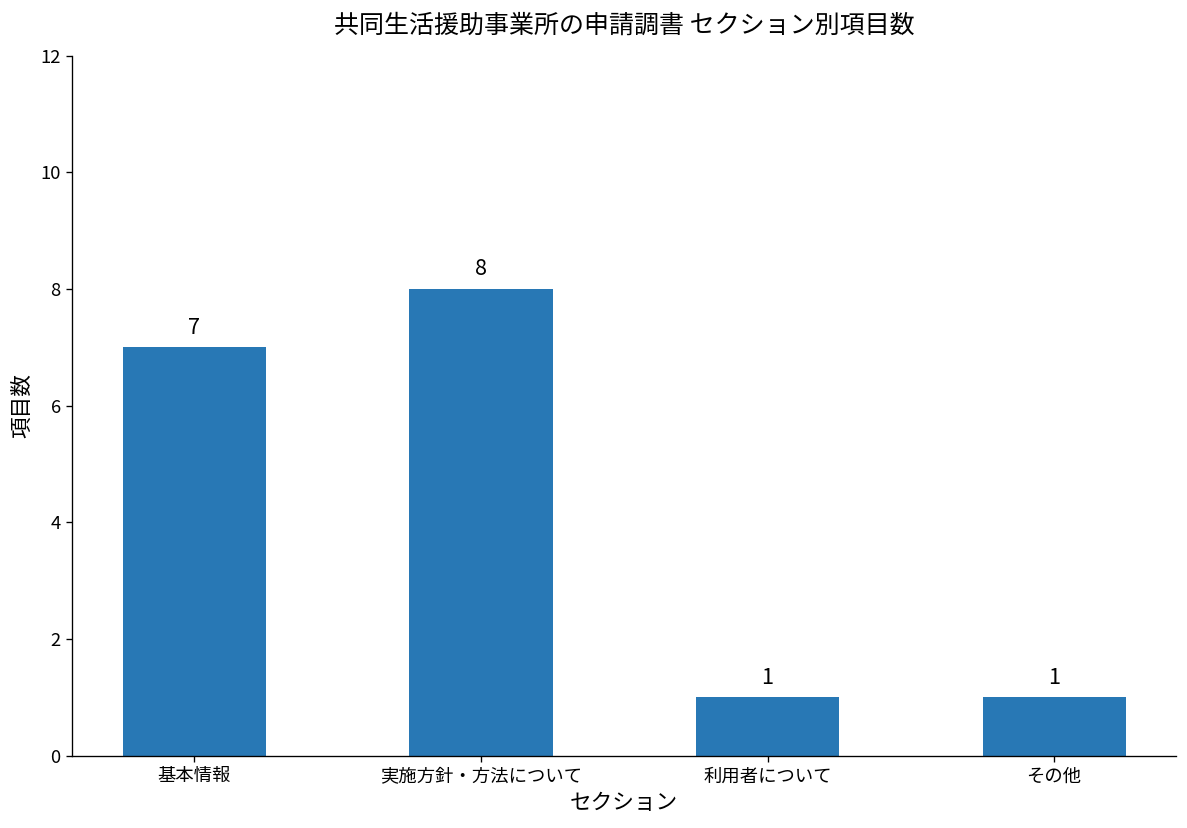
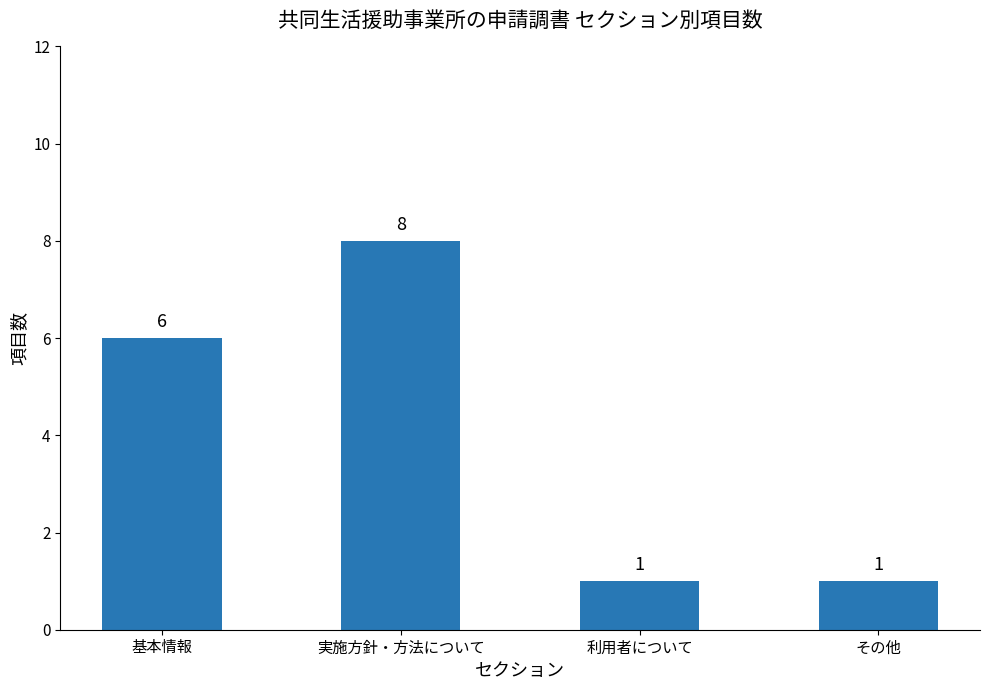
基本情報: 7 -> 6
